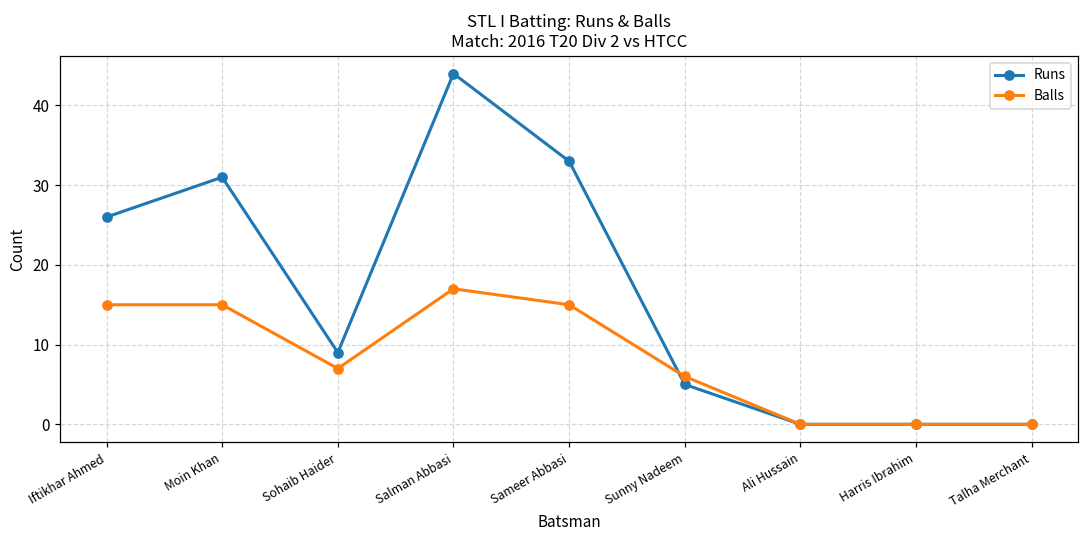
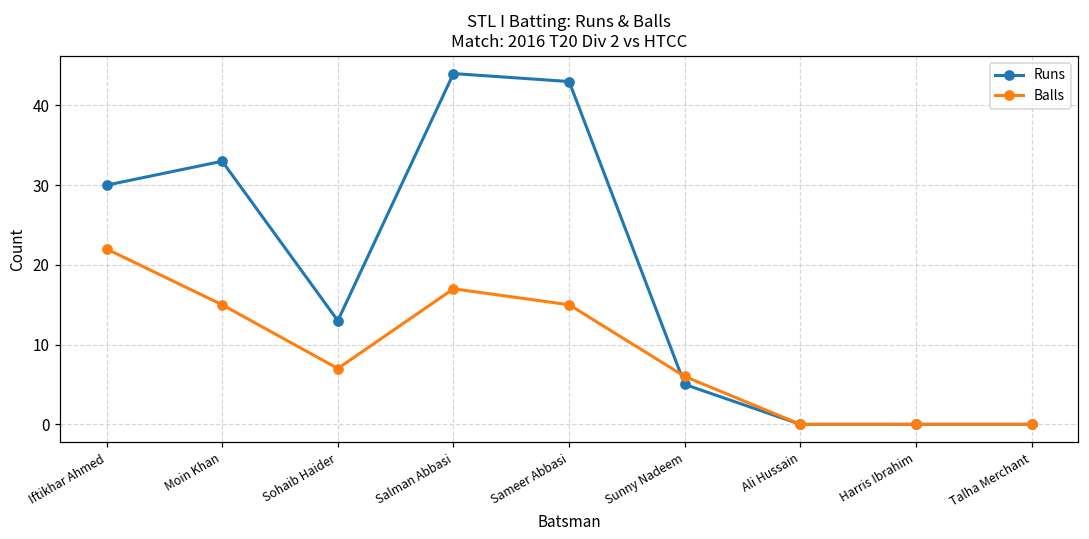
Runs, Iftikhar Ahmed: 26 -> 30
Balls, Iftikhar Ahmed: 15 -> 22
Runs, Moin Khan: 31 -> 33
Runs, Sohaib Haider: 9 -> 13
Runs, Sameer Abbasi: 33 -> 43
